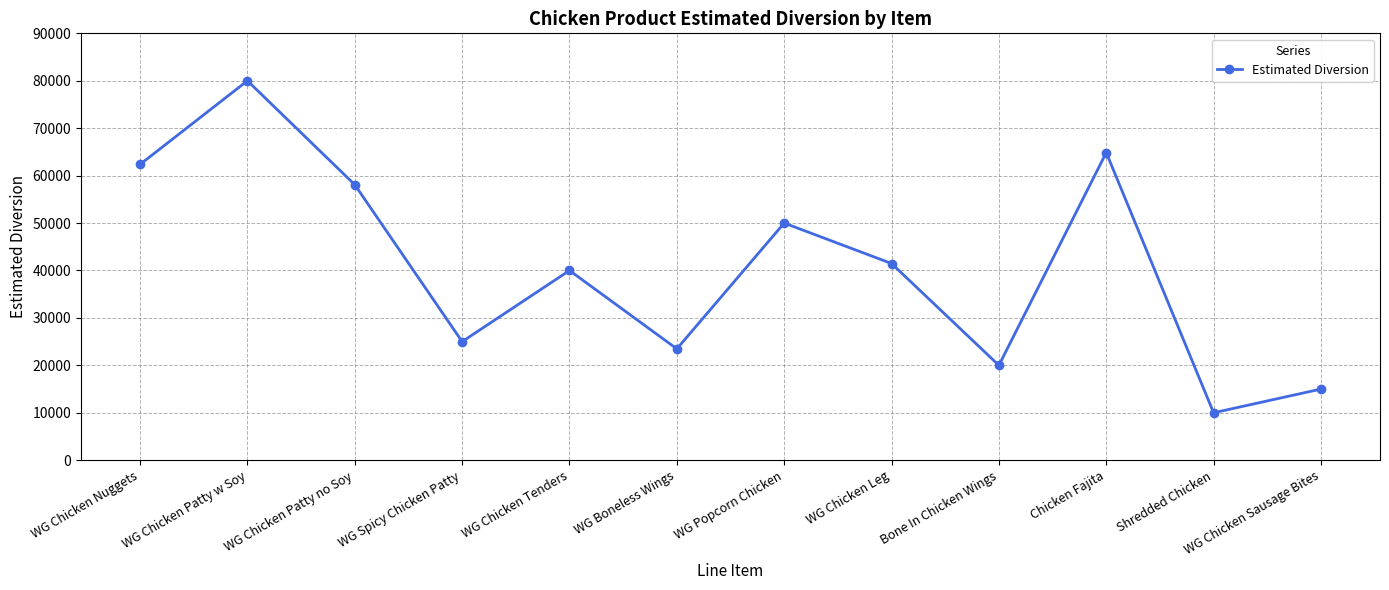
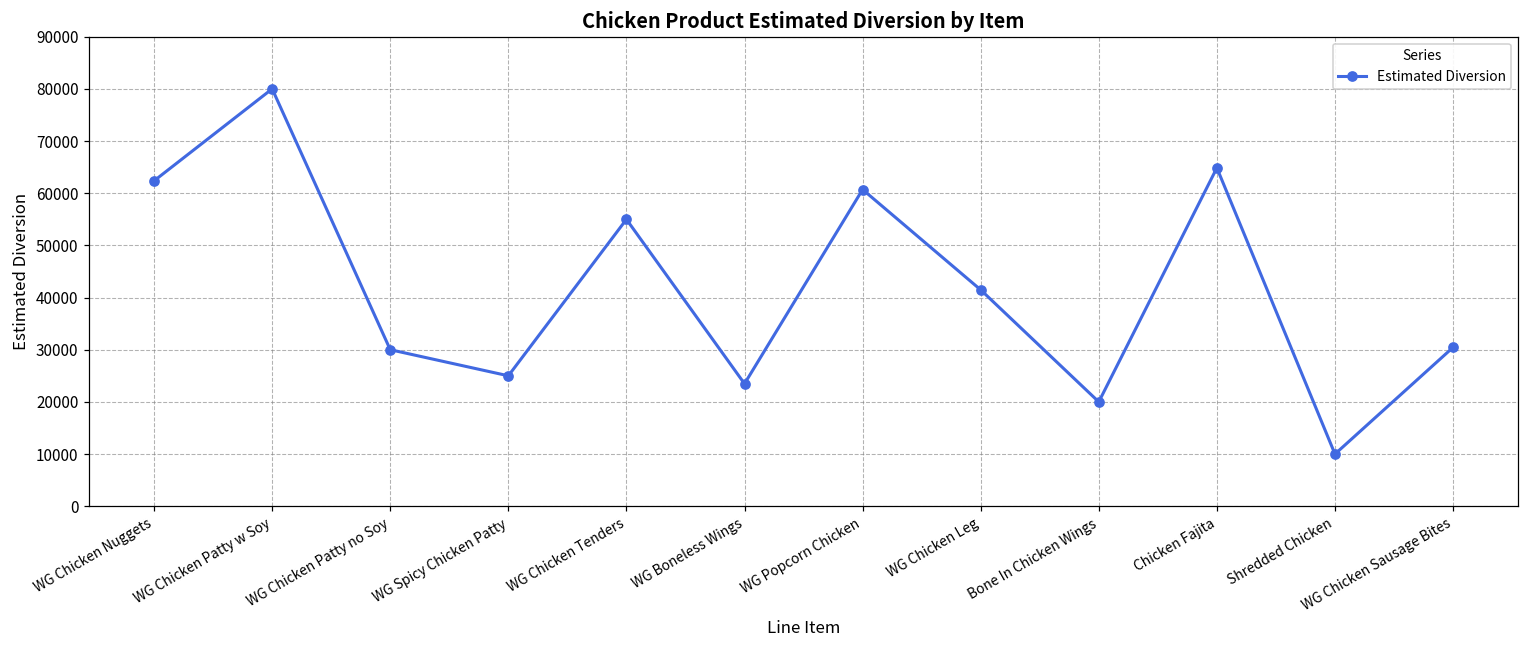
WG Chicken Patty no Soy: 58000 -> 30000
WG Chicken Tenders: 40000 -> 55000
WG Popcorn Chicken: 50000 -> 61000
WG Chicken Sausage Bites: 15000 -> 30000
